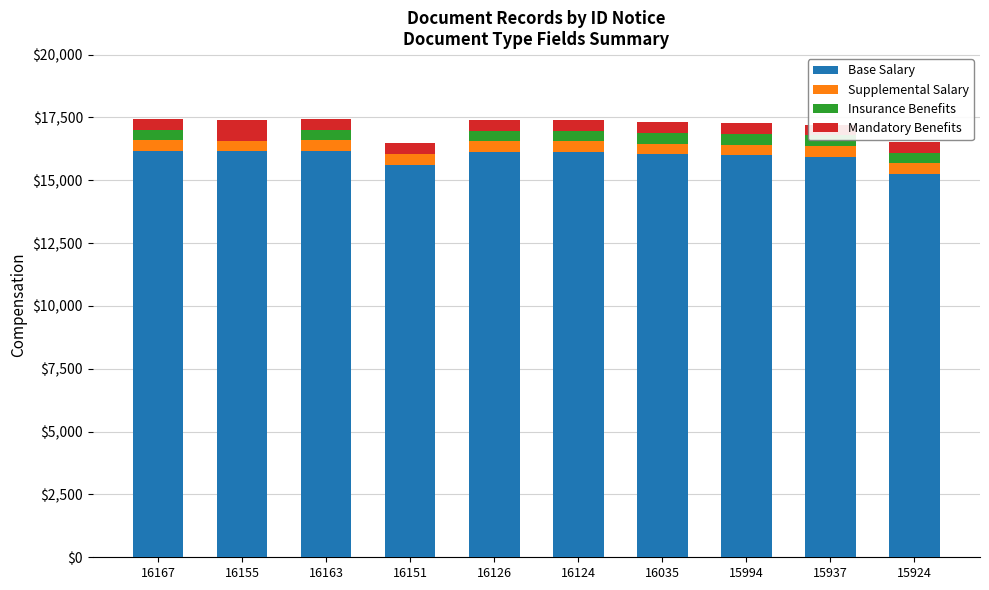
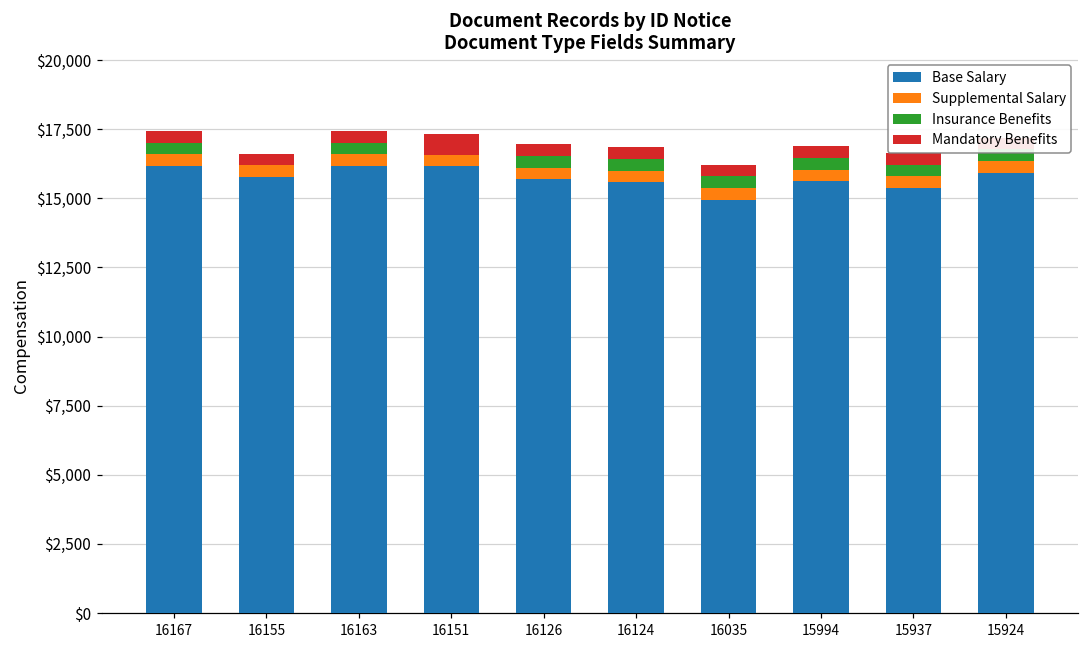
Base Salary, 16155: $16,200 -> $15,800
Mandatory Benefits, 16155: $800 -> $400
Base Salary, 16151: $15,600 -> $16,200
Mandatory Benefits, 16151: $400 -> $800
Base Salary, 16126: $16,100 -> $15,700
Base Salary, 16124: $16,100 -> $15,600
Base Salary, 16035: $16,000 -> $15,000
Base Salary, 15994: $16,000 -> $15,600
Base Salary, 15937: $15,900 -> $15,400
Base Salary, 15924: $15,300 -> $15,900
